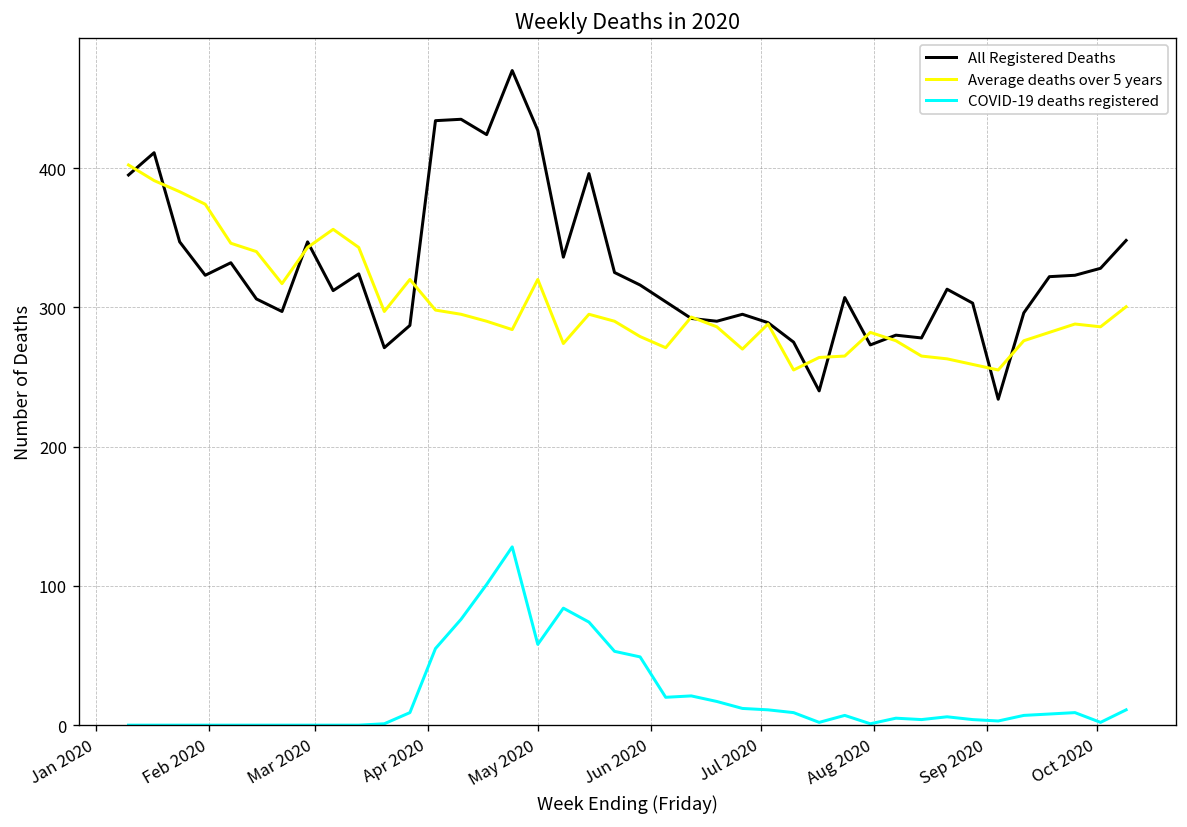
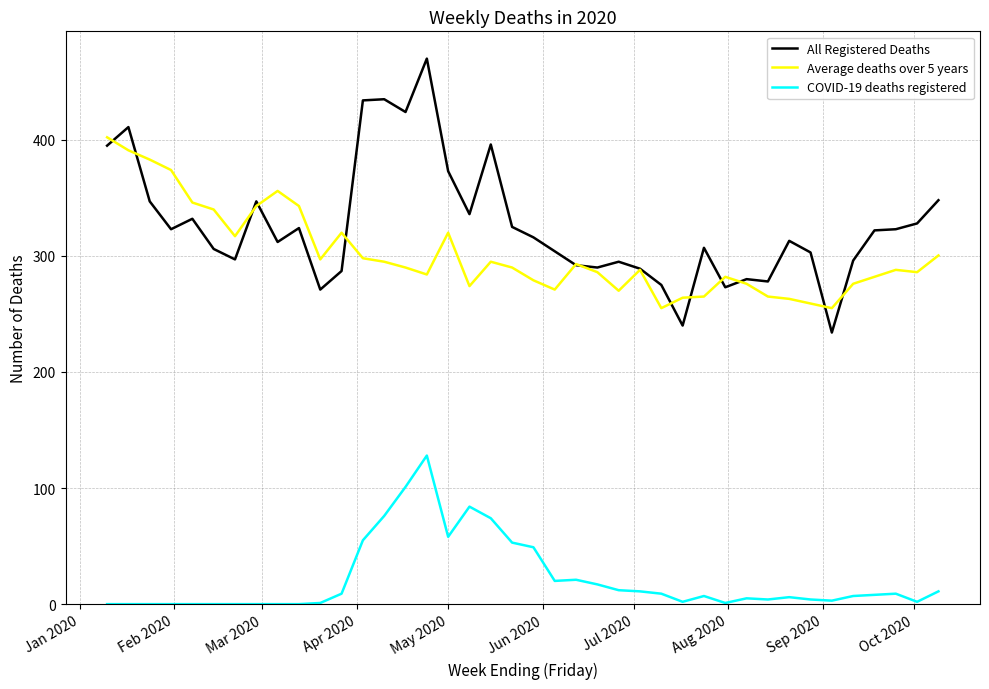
All Registered Deaths, May 2020: 427 -> 373
